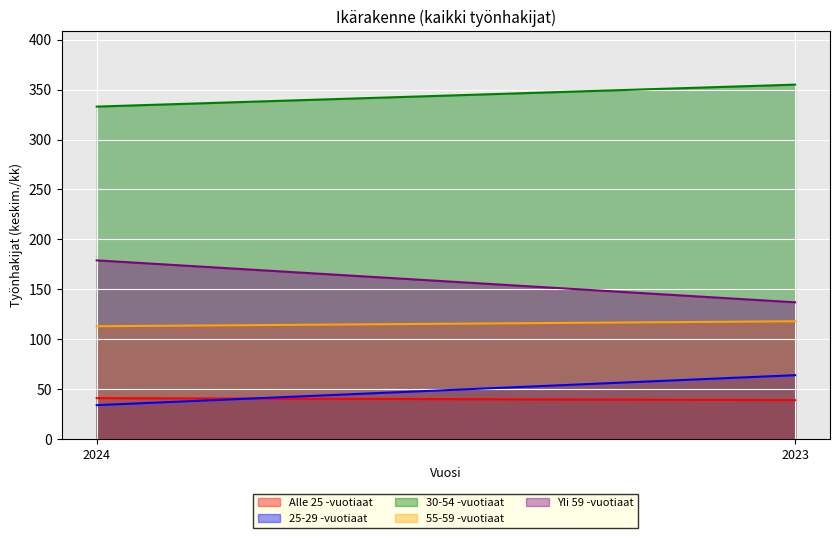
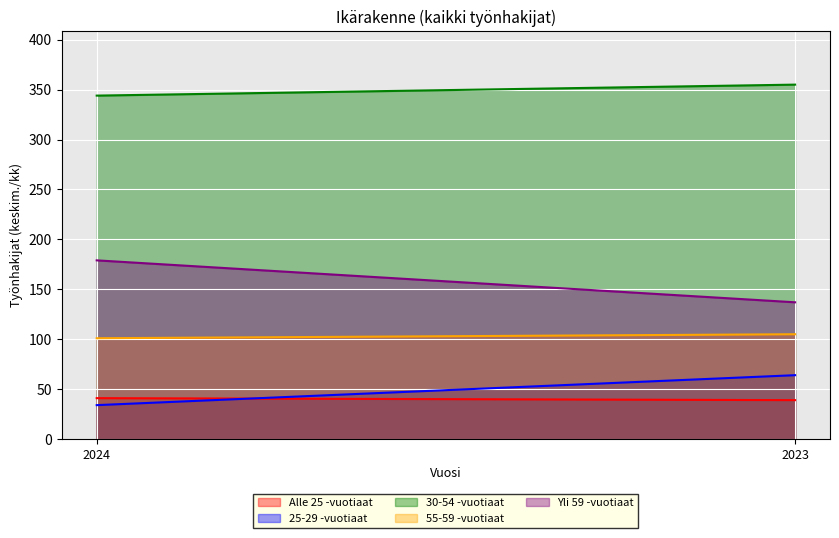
30-54 -vuotiaat, 2024: 330 -> 340
55-59 -vuotiaat, 2024: 110 -> 100
55-59 -vuotiaat, 2023: 120 -> 110
